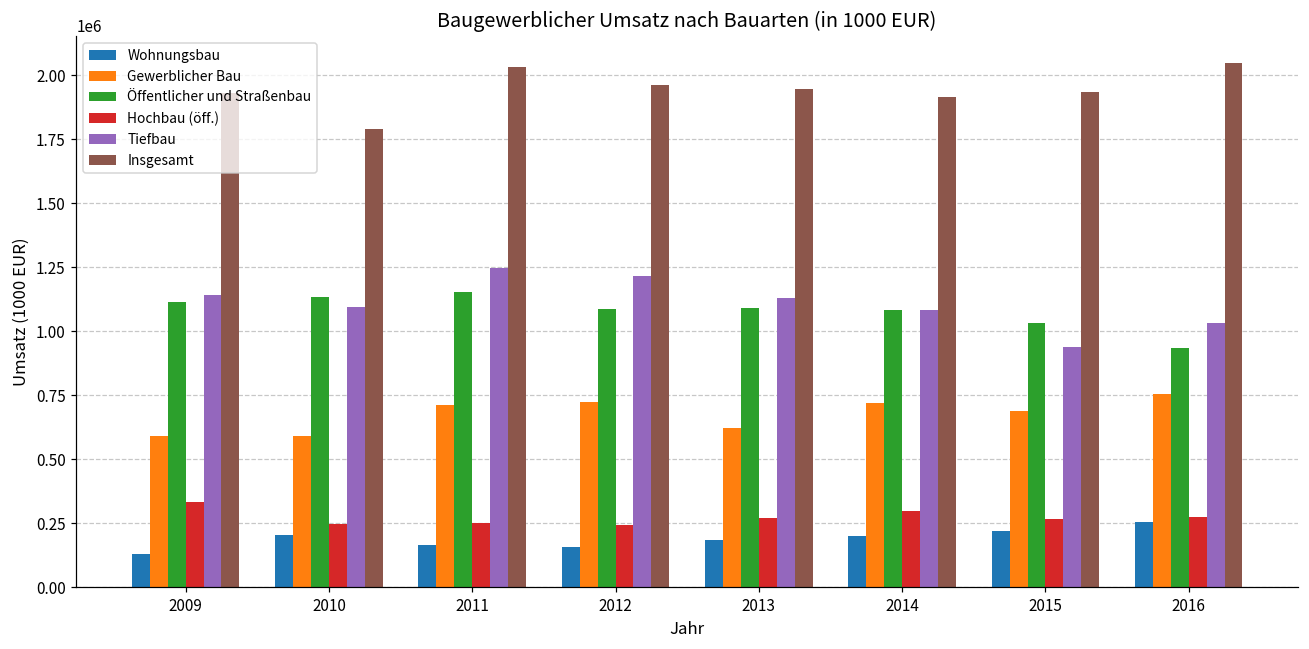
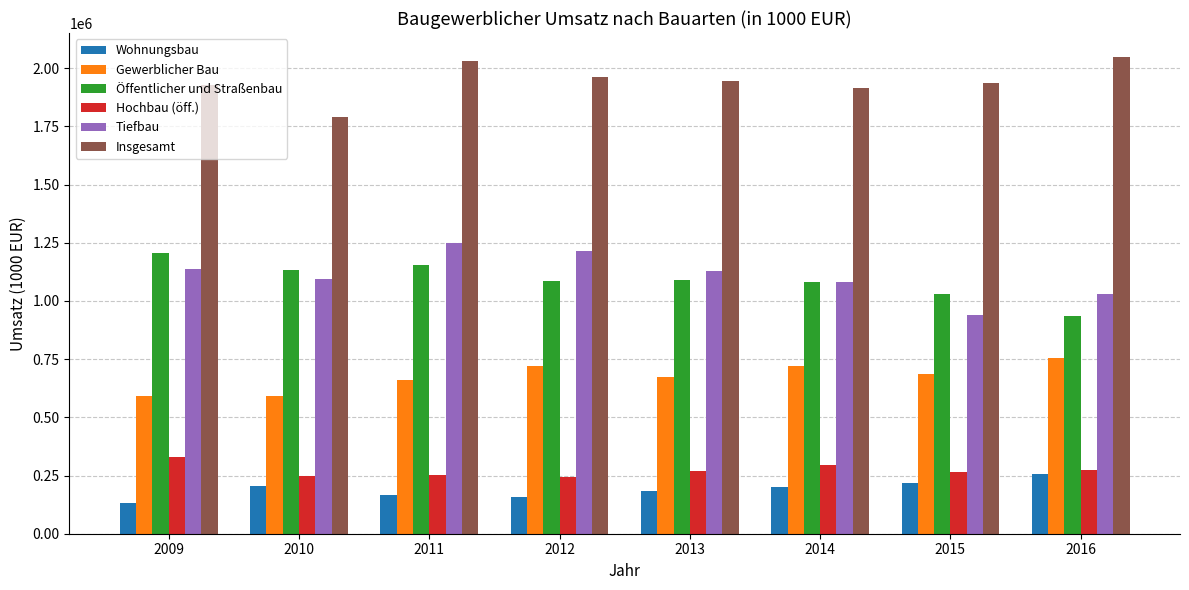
Öffentlicher und Straßenbau, 2009: 1110000 -> 1210000
Gewerblicher Bau, 2011: 710000 -> 660000
Gewerblicher Bau, 2013: 620000 -> 670000
